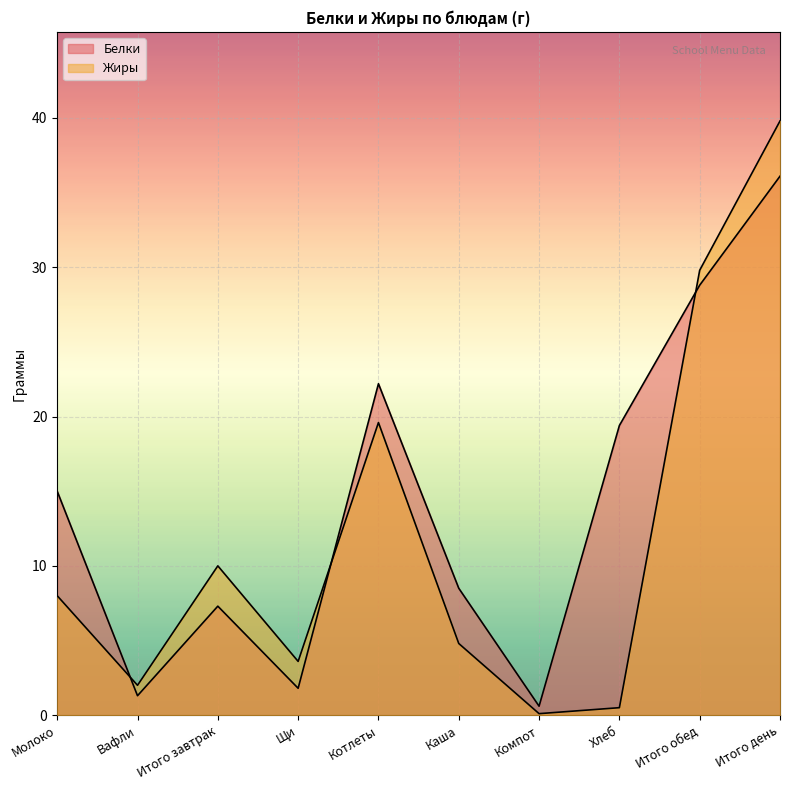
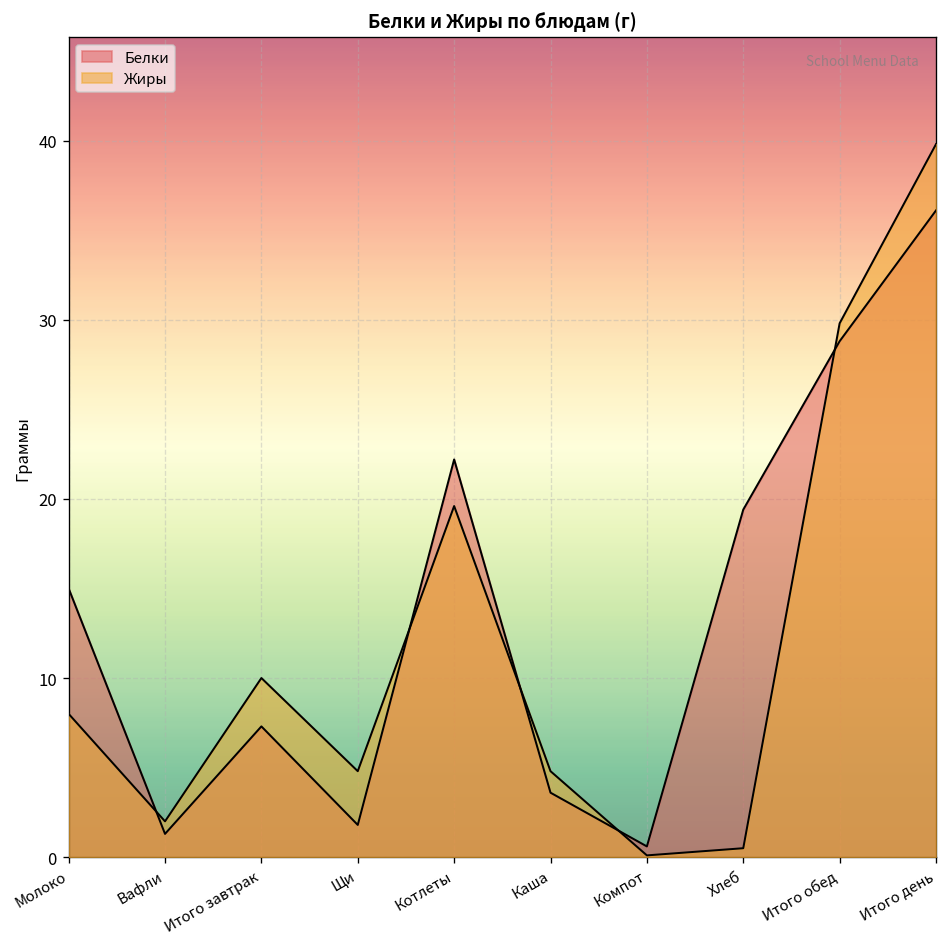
Жиры, Щи: 3.6 -> 4.8
Белки, Каша: 8.5 -> 3.6
